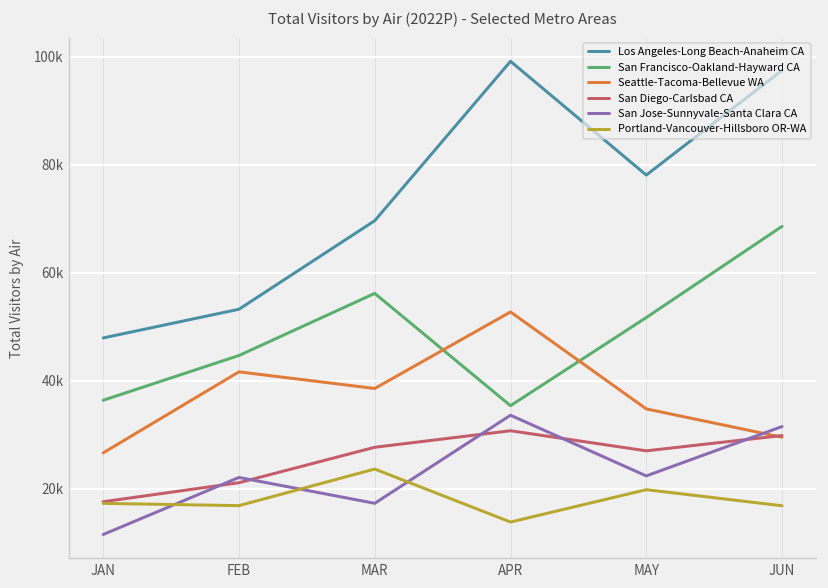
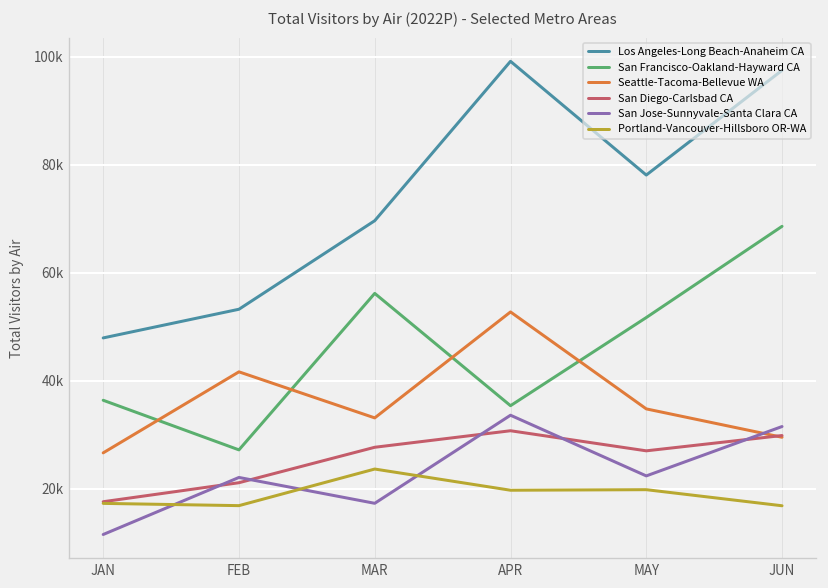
San Francisco-Oakland-Hayward CA, FEB: 45000 -> 27000
Seattle-Tacoma-Bellevue WA, MAR: 39000 -> 33000
Portland-Vancouver-Hillsboro OR-WA, APR: 14000 -> 20000
